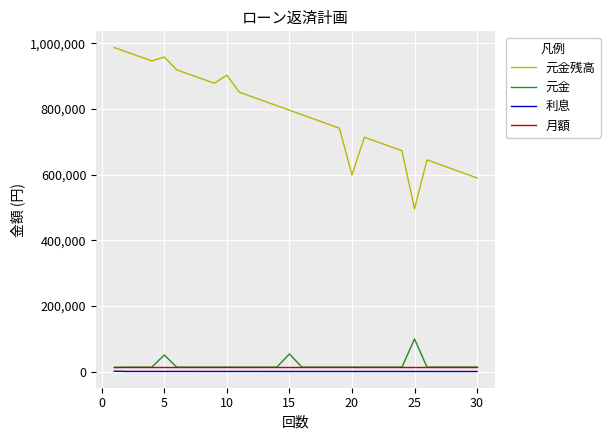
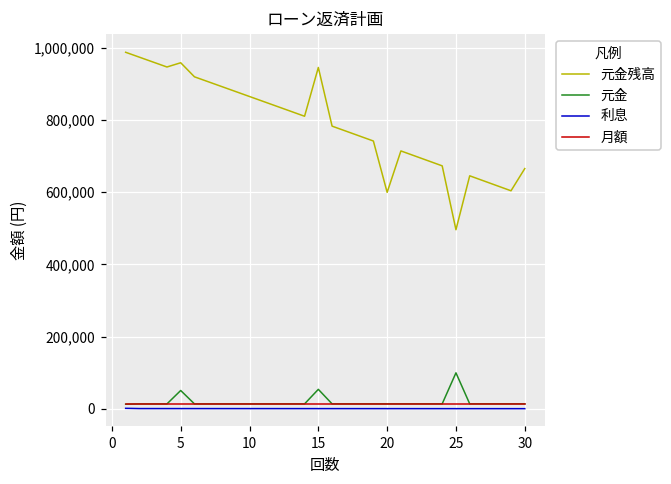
元金残高, 10: 900,000 -> 860,000
元金残高, 15: 800,000 -> 950,000
元金残高, 30: 590,000 -> 670,000
